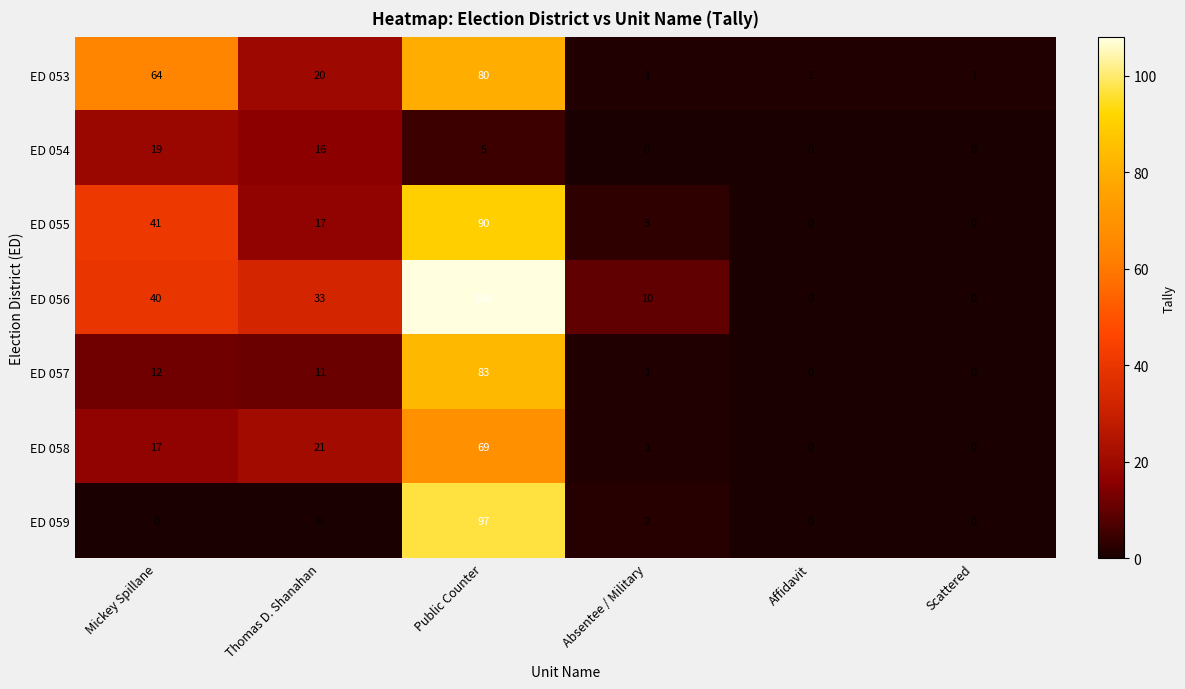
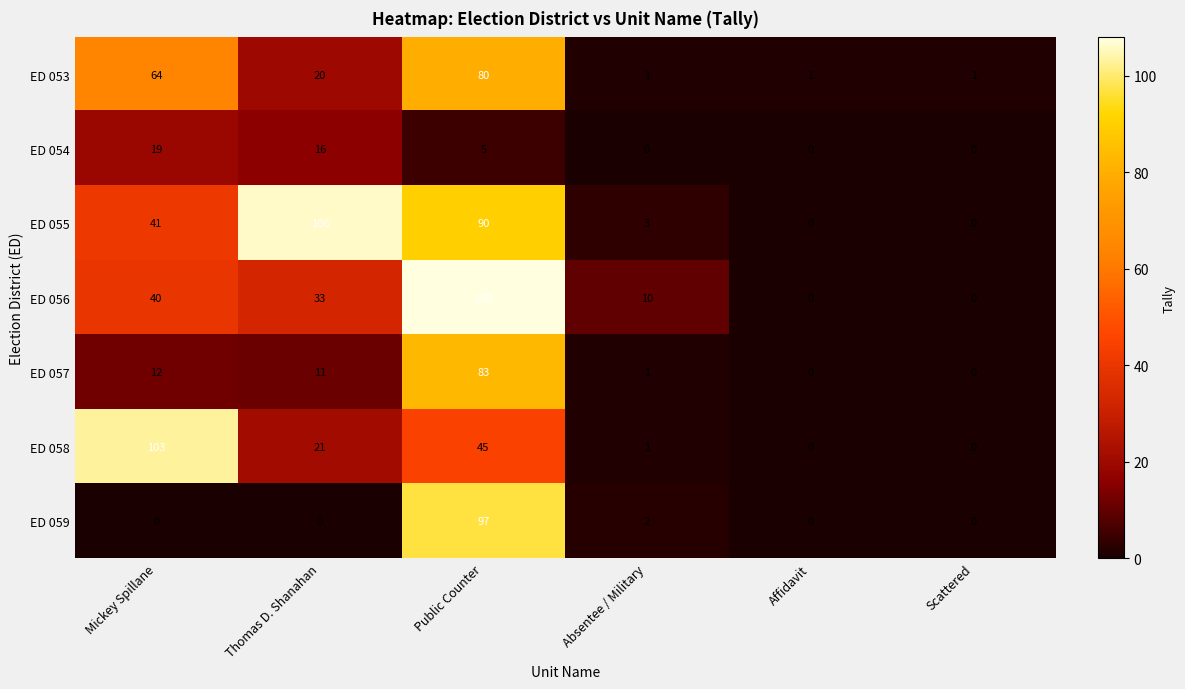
ED 055, Thomas D. Shanahan: 17 -> 106
ED 058, Mickey Spillane: 17 -> 103
ED 058, Public Counter: 69 -> 45
